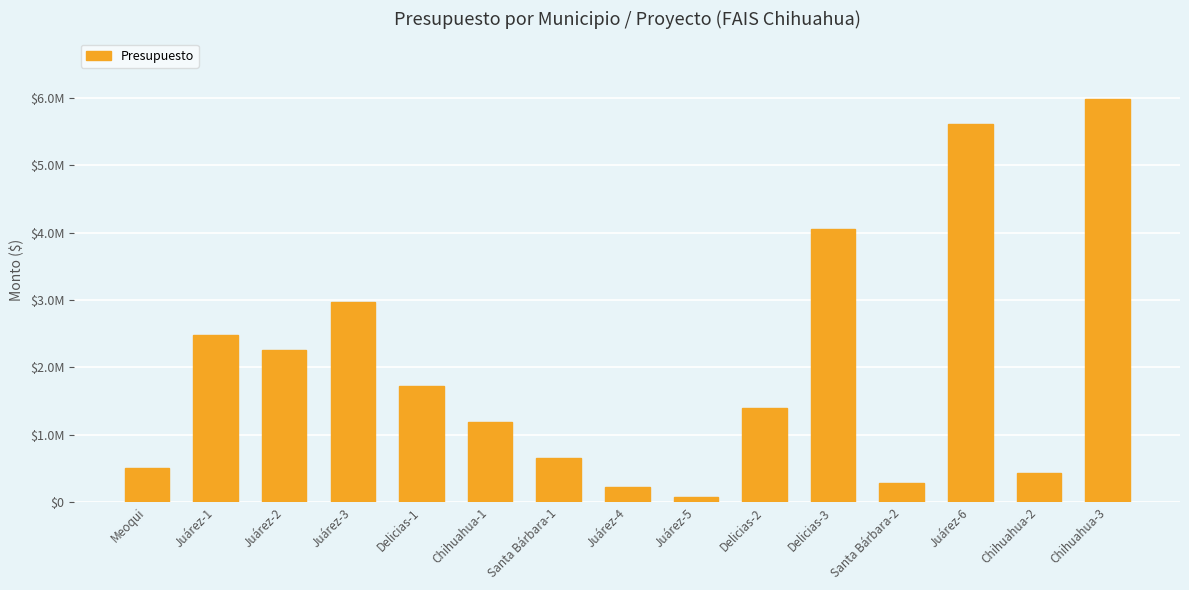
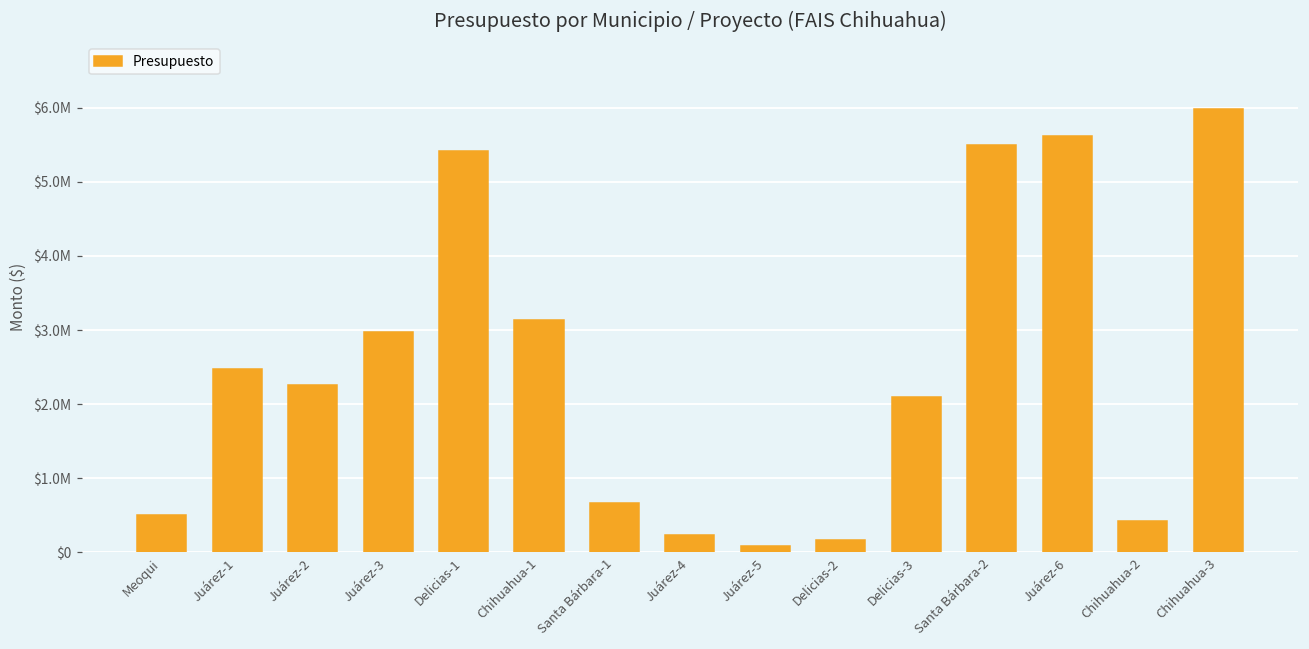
Delicias-1: $1700000 -> $5400000
Chihuahua-1: $1200000 -> $3100000
Delicias-2: $1400000 -> $200000
Delicias-3: $4100000 -> $2100000
Santa Bárbara-2: $300000 -> $5500000
